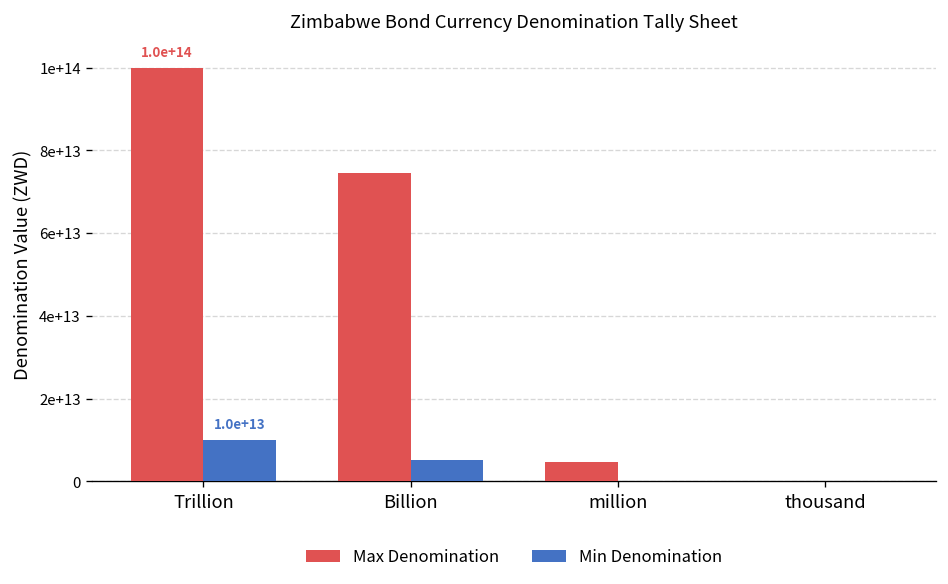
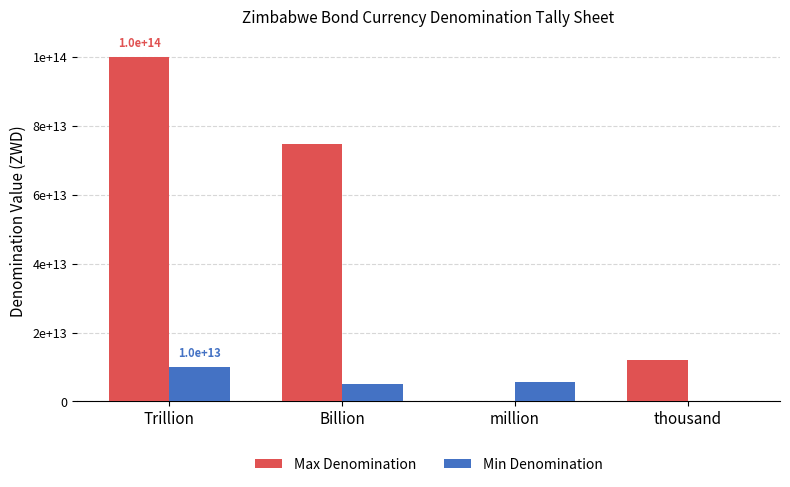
Max Denomination, million: 5000000000000 -> 0
Min Denomination, million: 0 -> 6000000000000
Max Denomination, thousand: 0 -> 12000000000000
